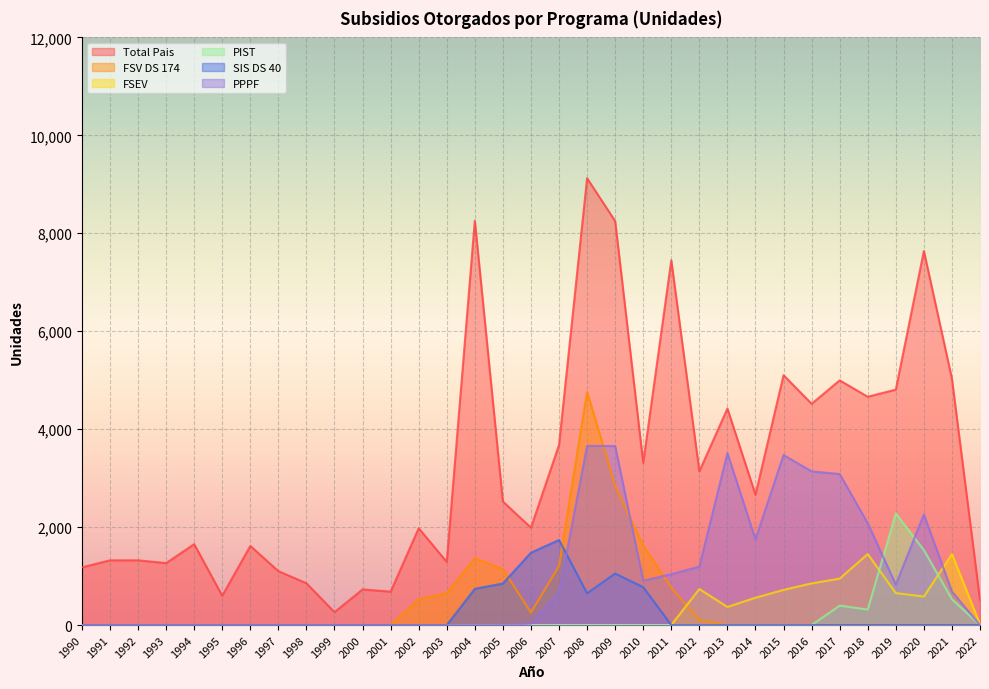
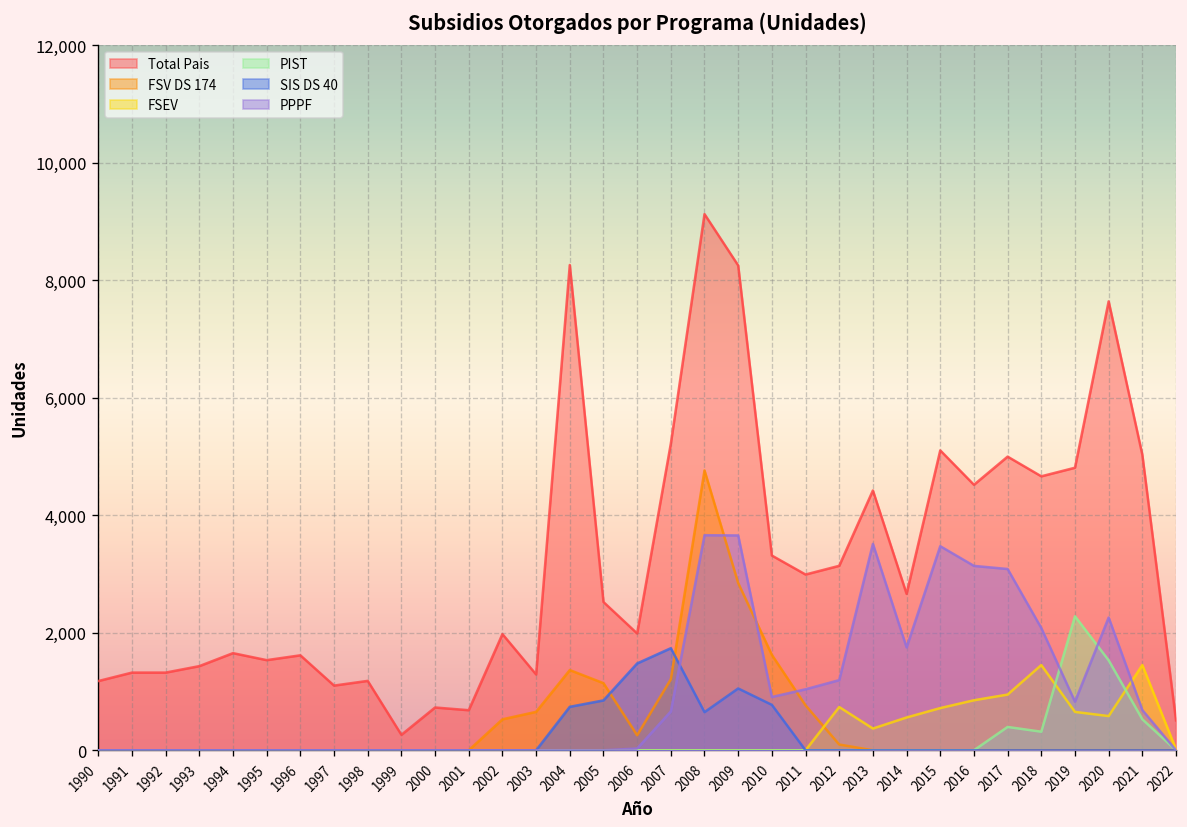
Total Pais, 1993: 1,300 -> 1,400
Total Pais, 1995: 600 -> 1,500
Total Pais, 1998: 900 -> 1,200
Total Pais, 2007: 3,700 -> 5,200
Total Pais, 2011: 7,500 -> 3,000
